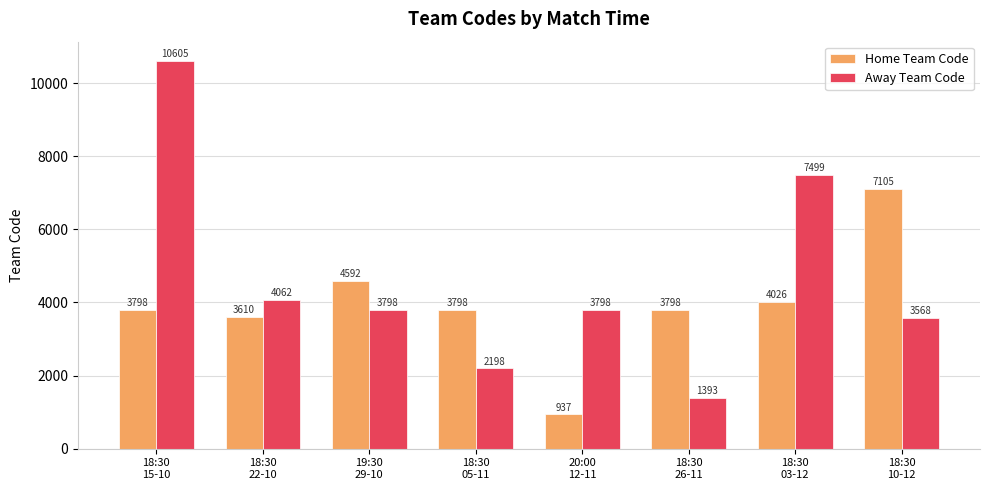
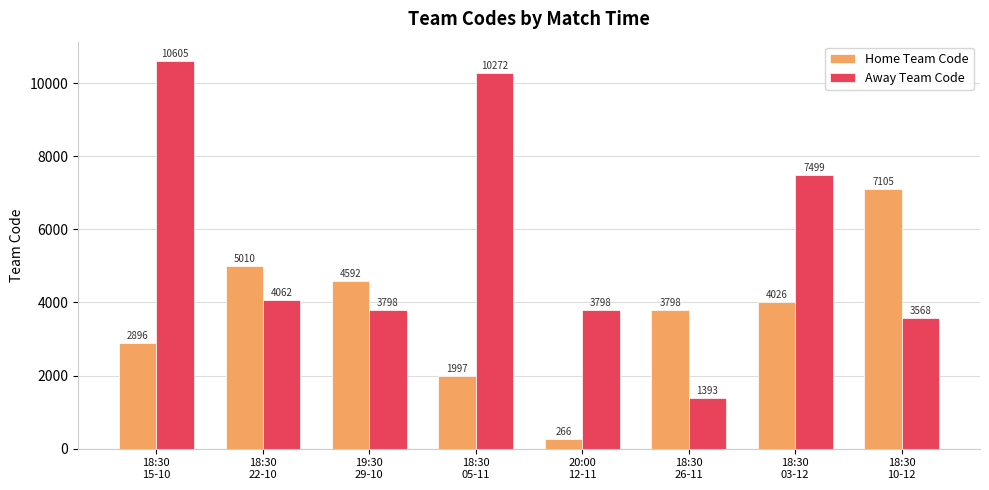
Home Team Code, 18:30 15-10: 3798 -> 2896
Home Team Code, 18:30 22-10: 3610 -> 5010
Home Team Code, 18:30 05-11: 3798 -> 1997
Away Team Code, 18:30 05-11: 2198 -> 10272
Home Team Code, 20:00 12-11: 937 -> 266
